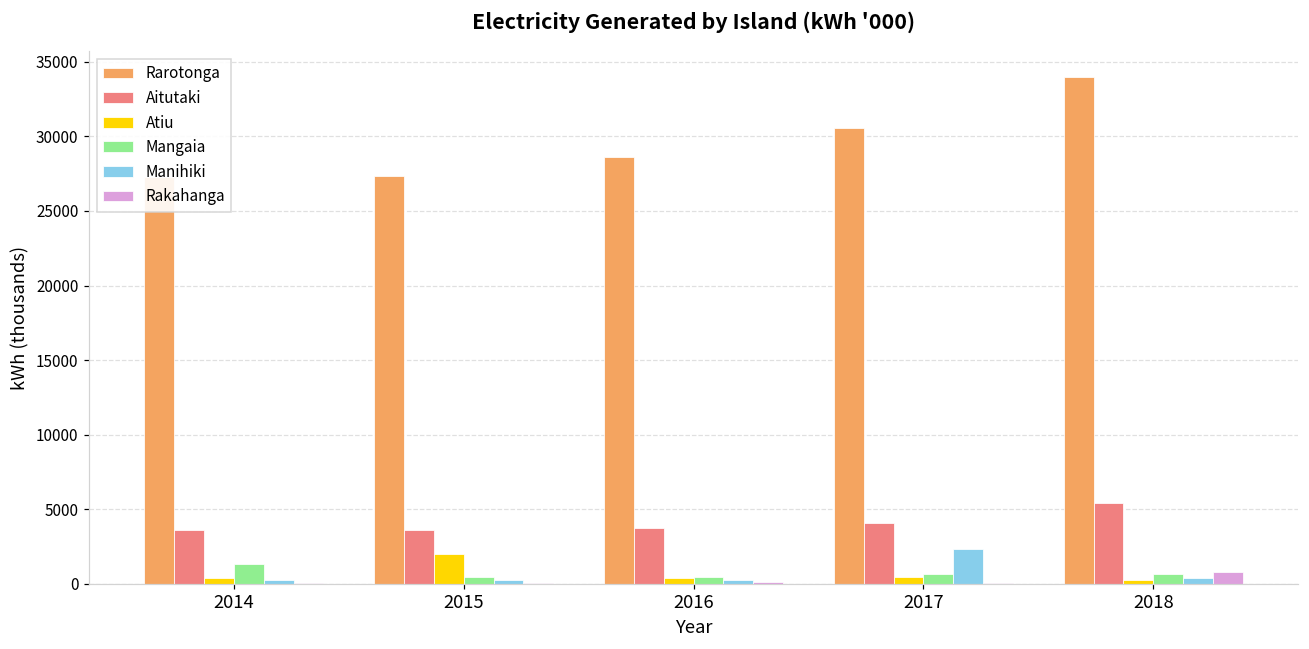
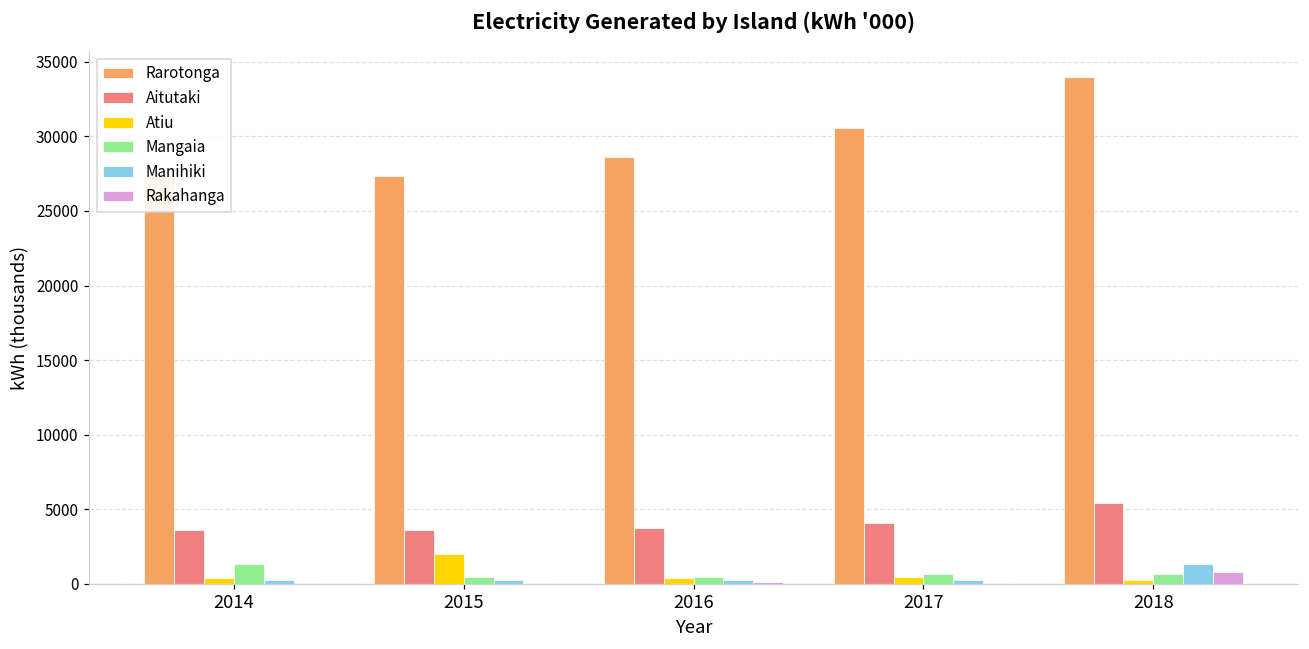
Manihiki, 2017: 2300 -> 300
Manihiki, 2018: 400 -> 1300
